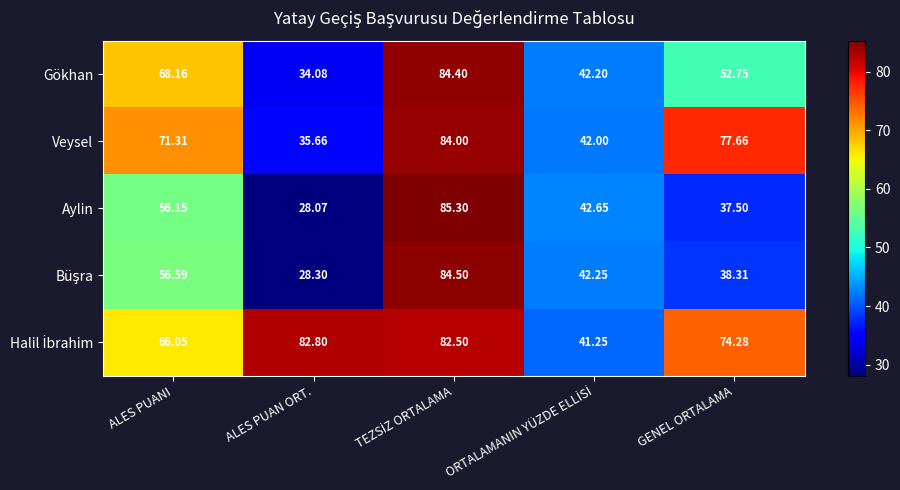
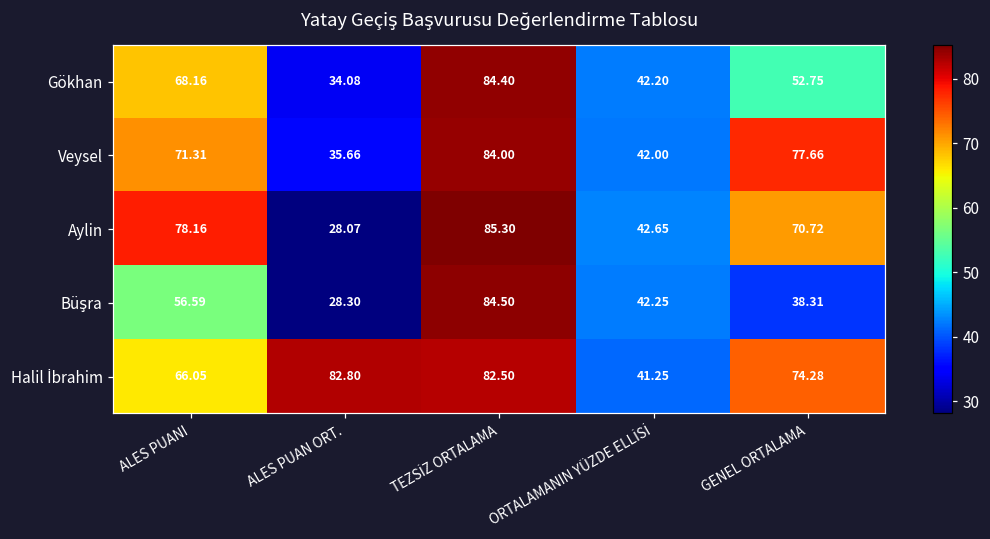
Aylin, ALES PUANI: 56.15 -> 78.16
Aylin, GENEL ORTALAMA: 37.50 -> 70.72
